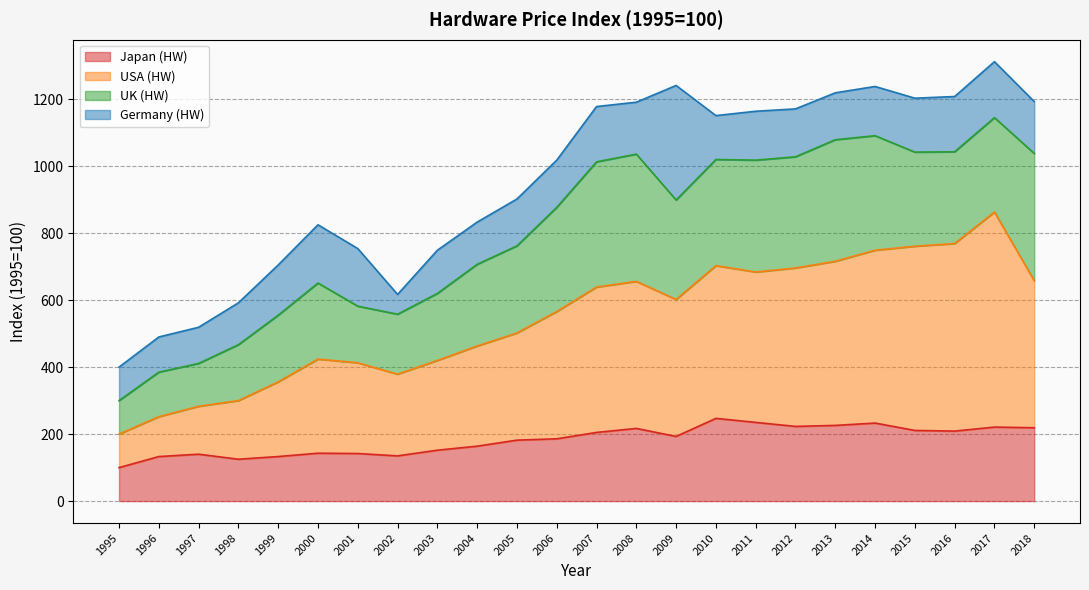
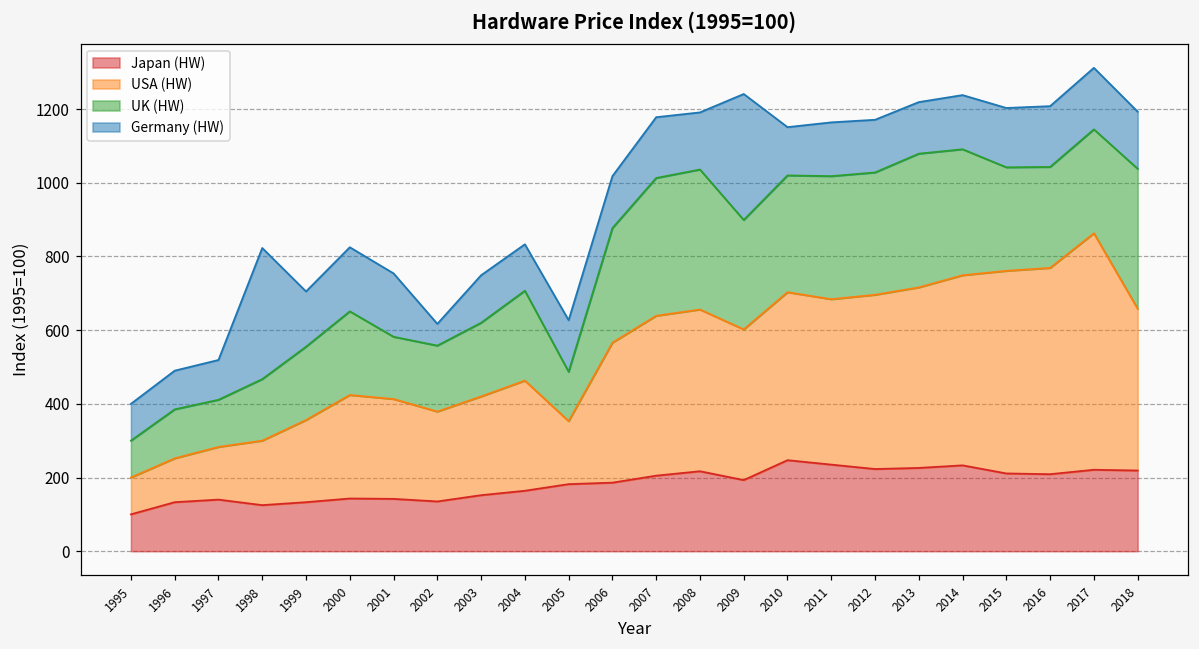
Germany (HW), 1998: 130 -> 360
USA (HW), 2005: 320 -> 170
UK (HW), 2005: 260 -> 130
